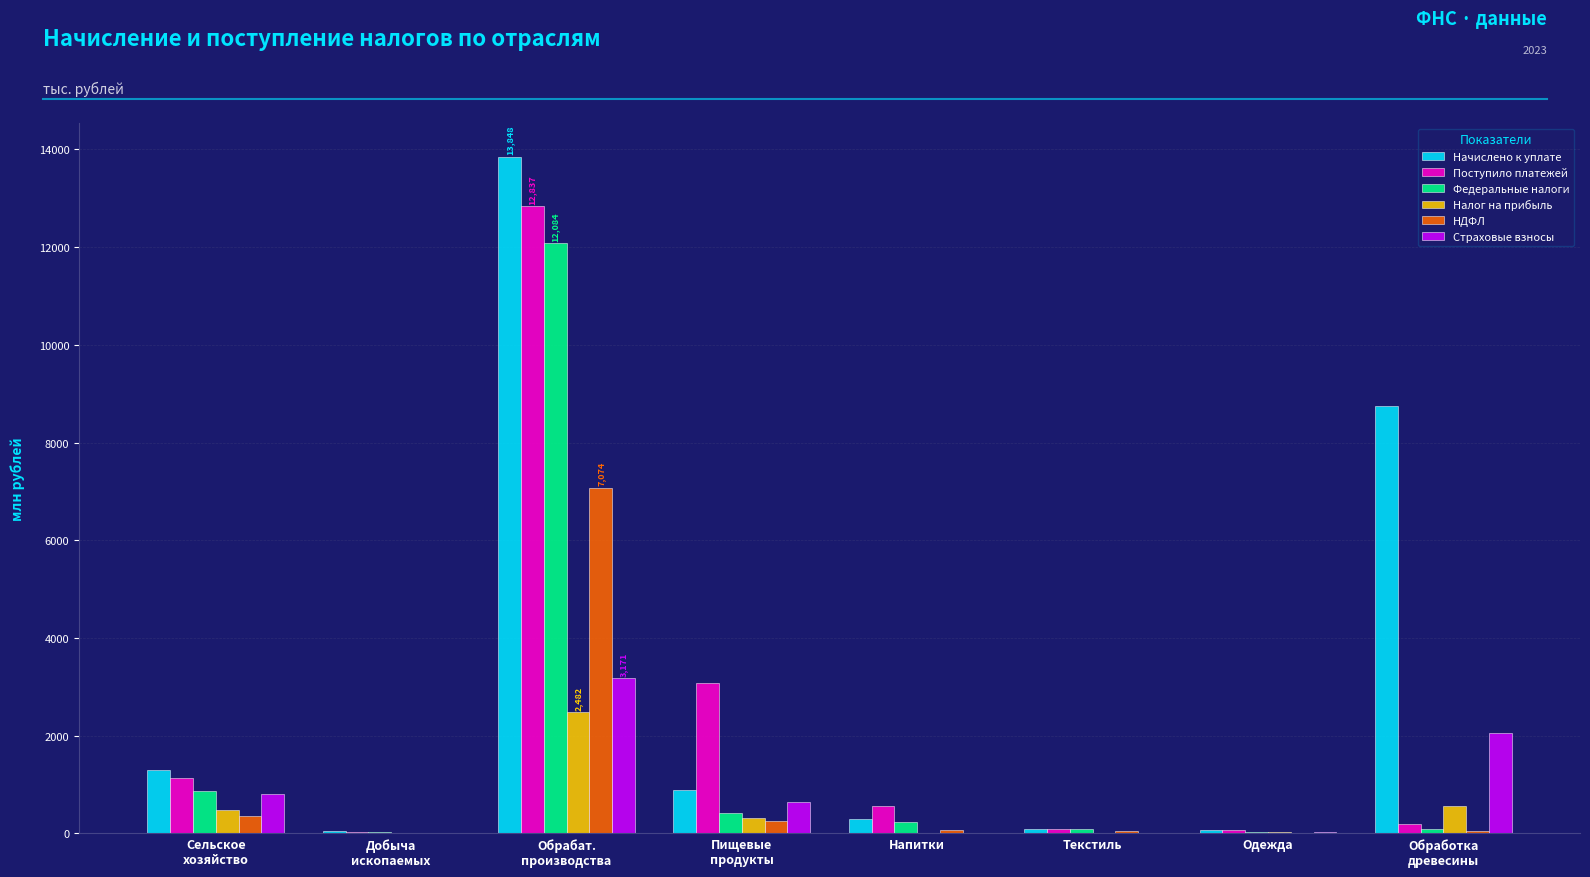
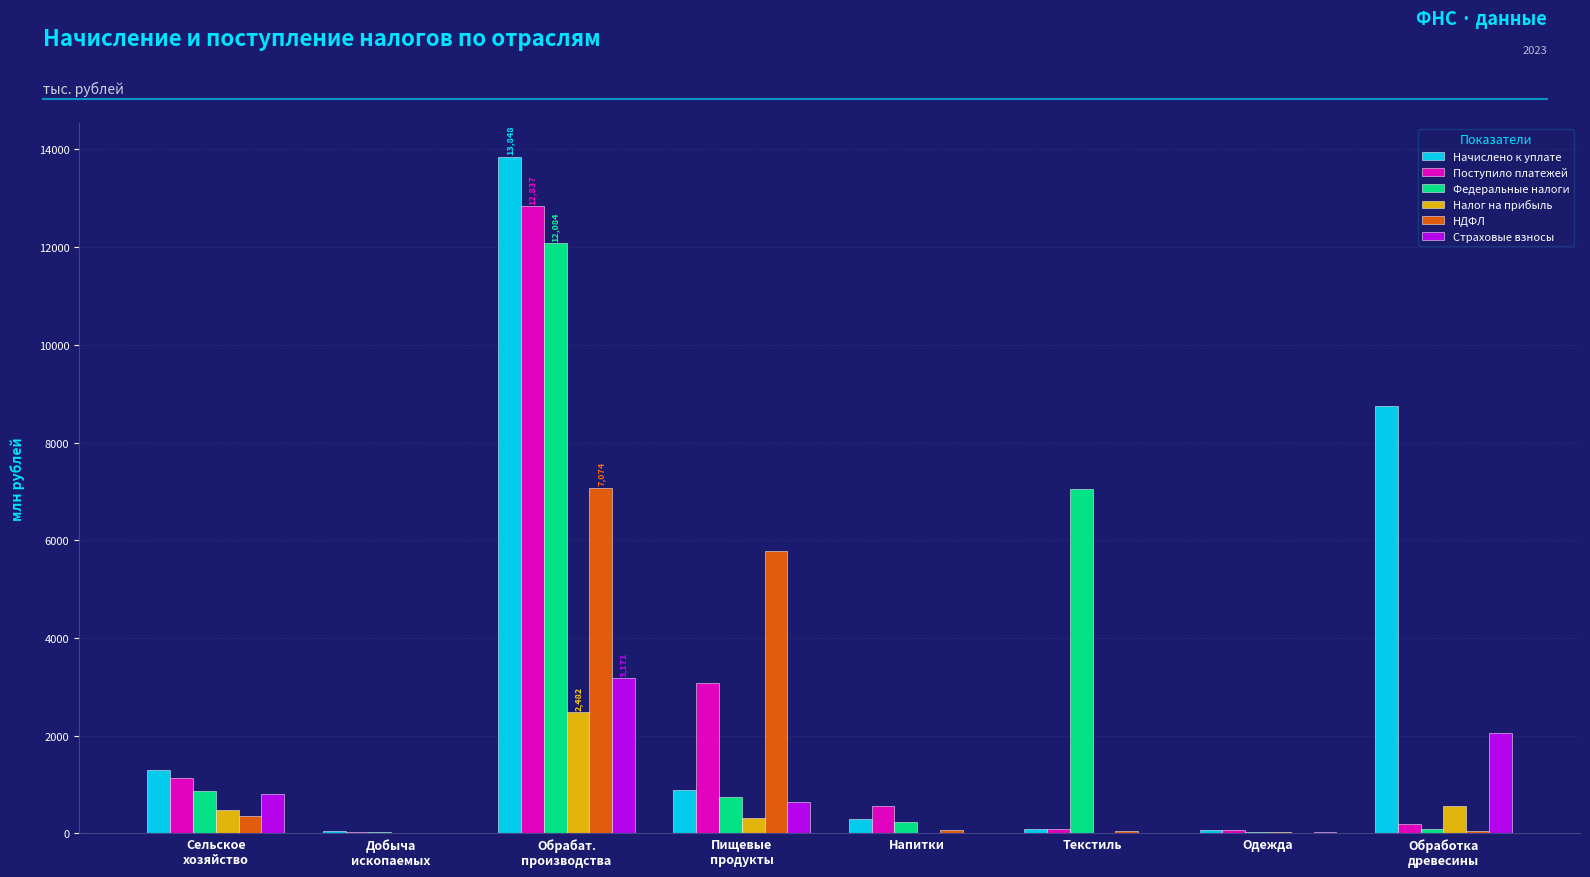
Федеральные налоги, Пищевые продукты: 400 -> 700
НДФЛ, Пищевые продукты: 300 -> 5800
Федеральные налоги, Текстиль: 100 -> 7000
